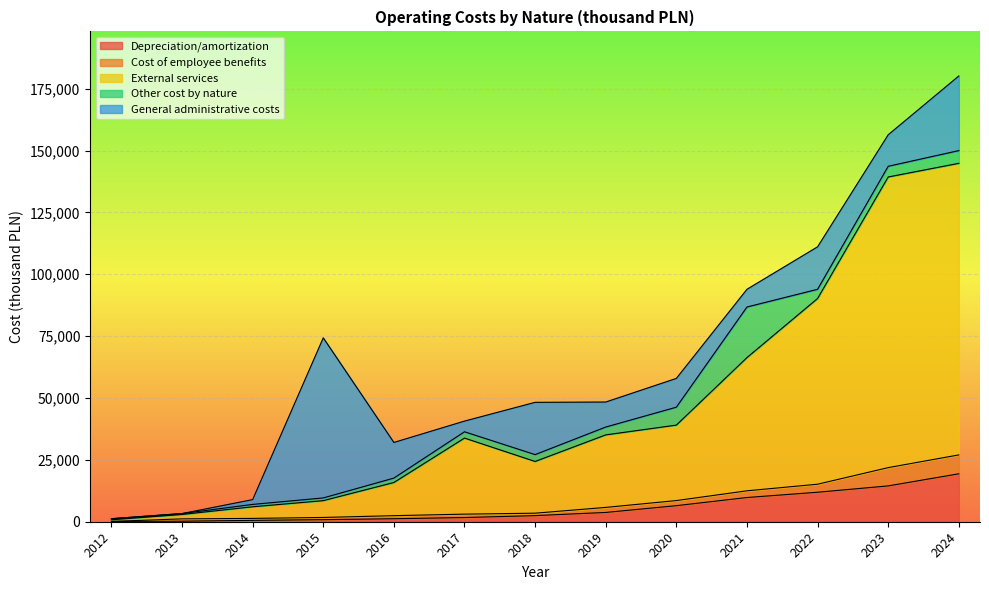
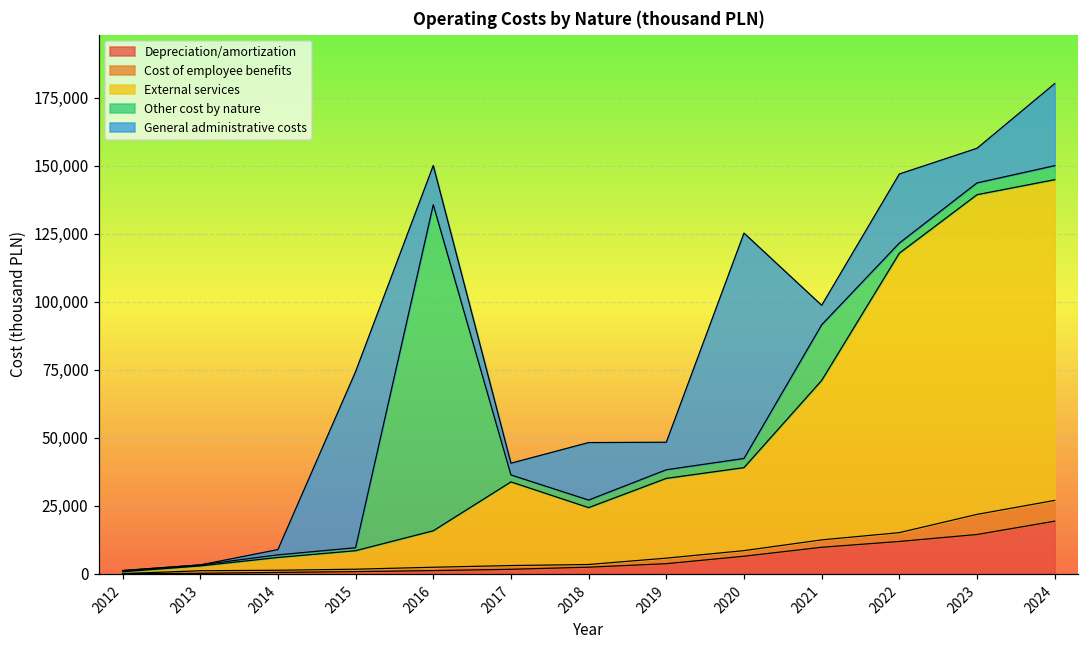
Other cost by nature, 2016: 2,000 -> 120,000
Other cost by nature, 2020: 7,000 -> 3,000
General administrative costs, 2020: 12,000 -> 83,000
External services, 2021: 54,000 -> 59,000
External services, 2022: 75,000 -> 103,000
General administrative costs, 2022: 17,000 -> 25,000
